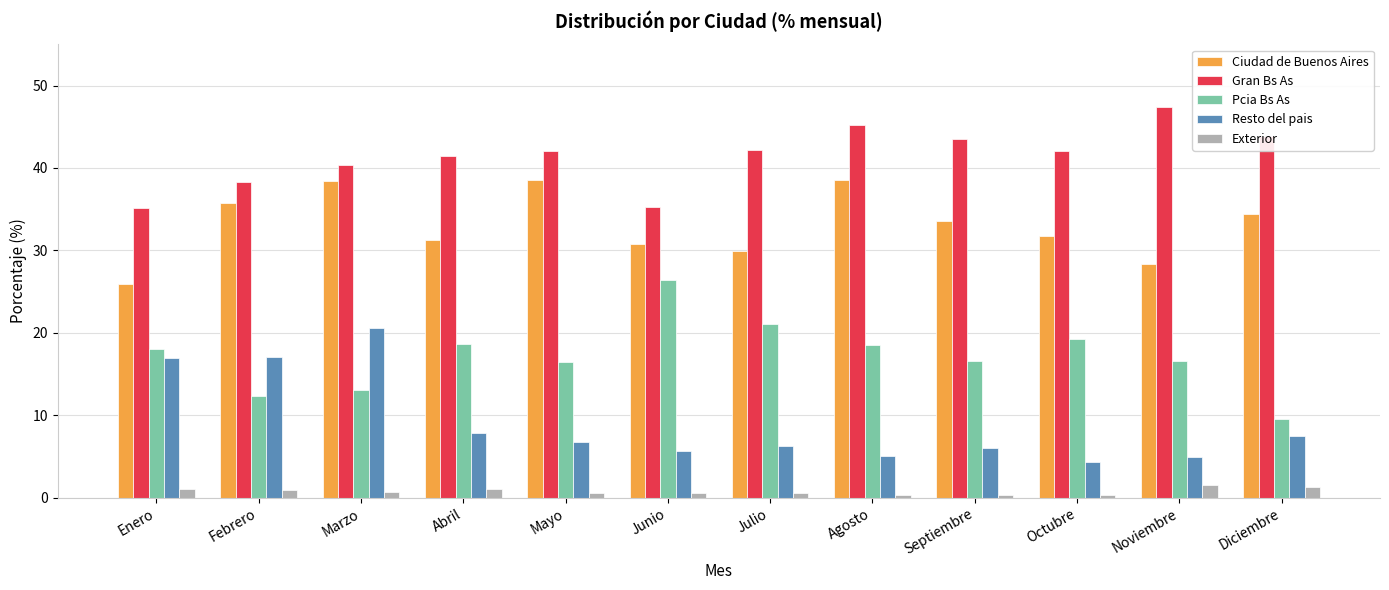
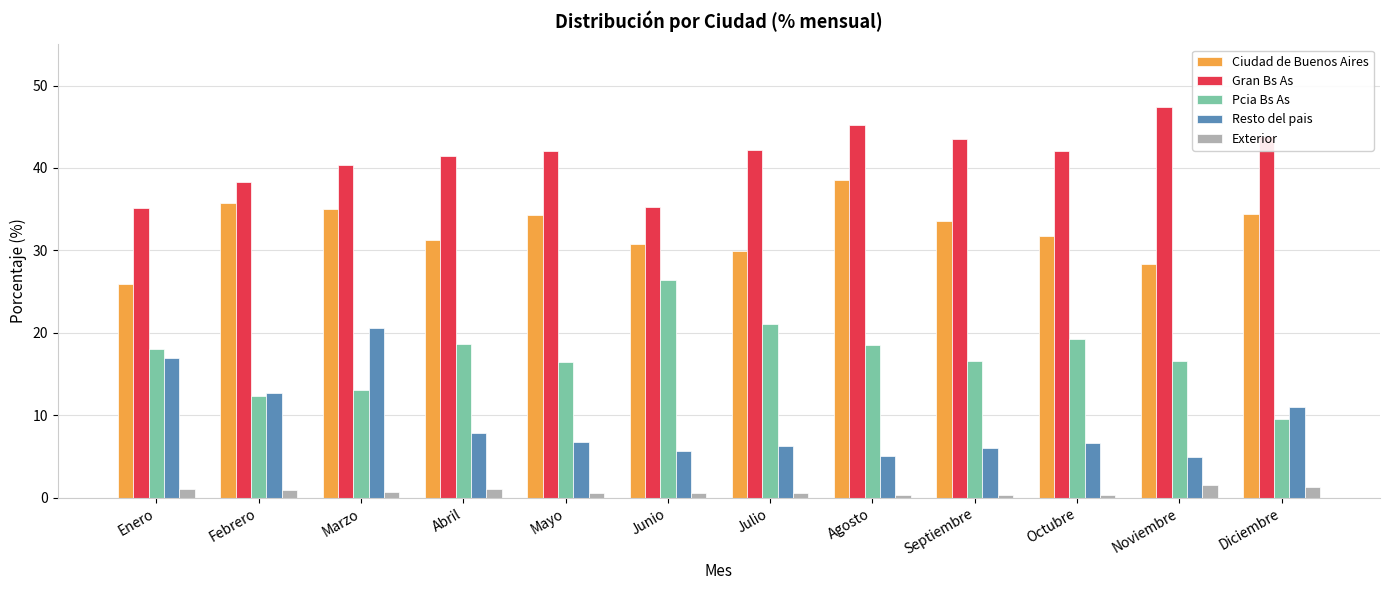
Resto del pais, Febrero: 17 -> 13
Ciudad de Buenos Aires, Marzo: 38 -> 35
Ciudad de Buenos Aires, Mayo: 39 -> 34
Resto del pais, Octubre: 4 -> 7
Resto del pais, Diciembre: 8 -> 11
